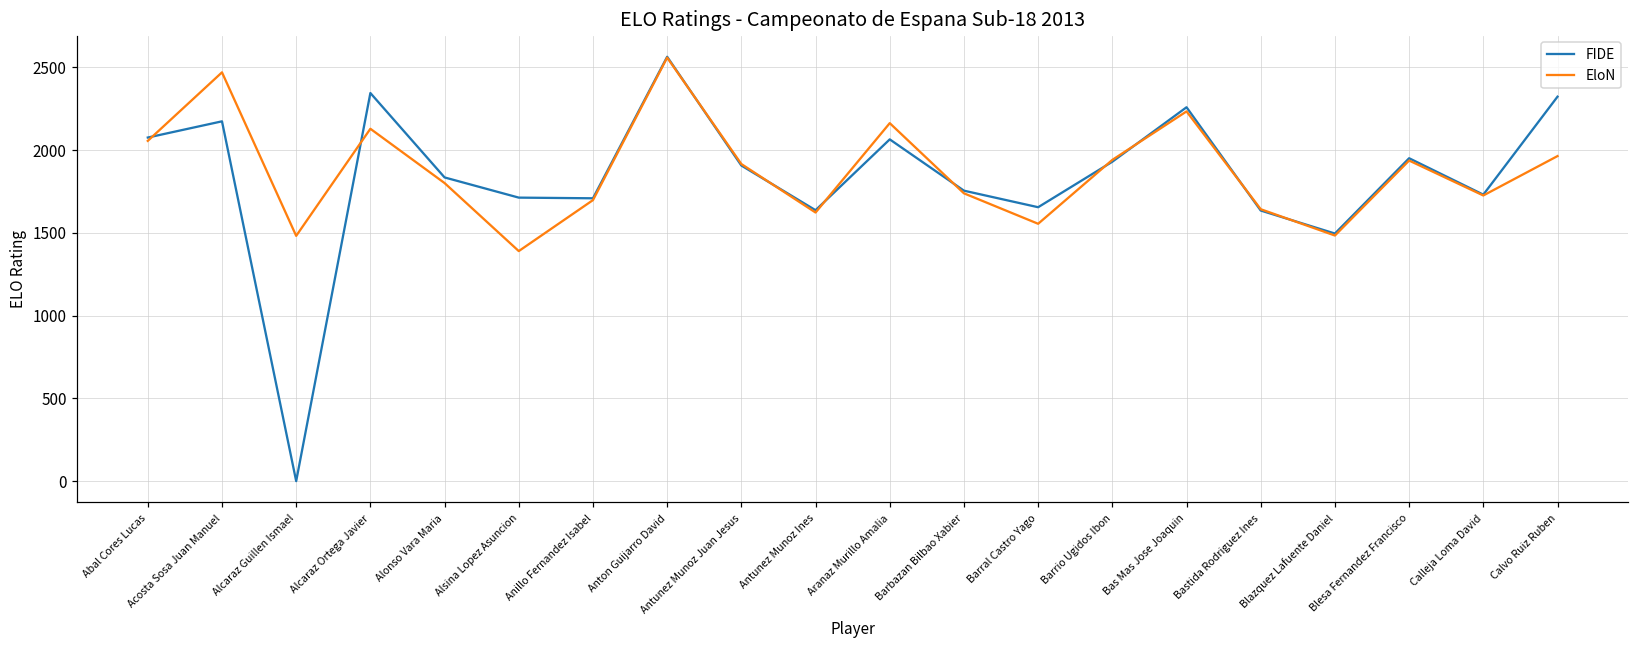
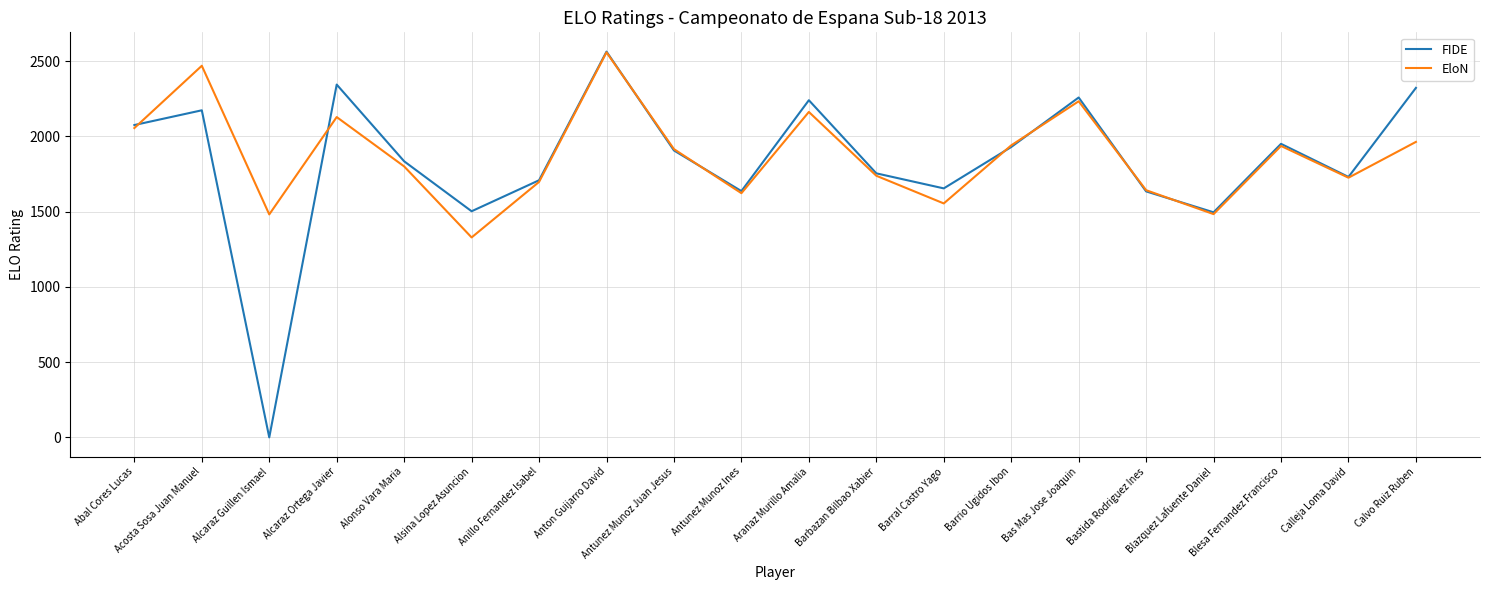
FIDE, Alsina Lopez Asuncion: 1710 -> 1500
EloN, Alsina Lopez Asuncion: 1390 -> 1330
FIDE, Aranaz Murillo Amalia: 2070 -> 2240
